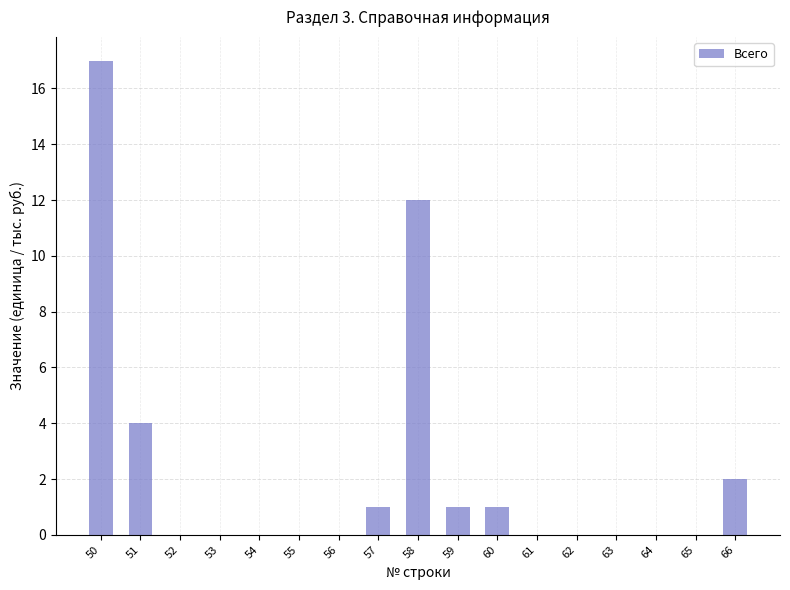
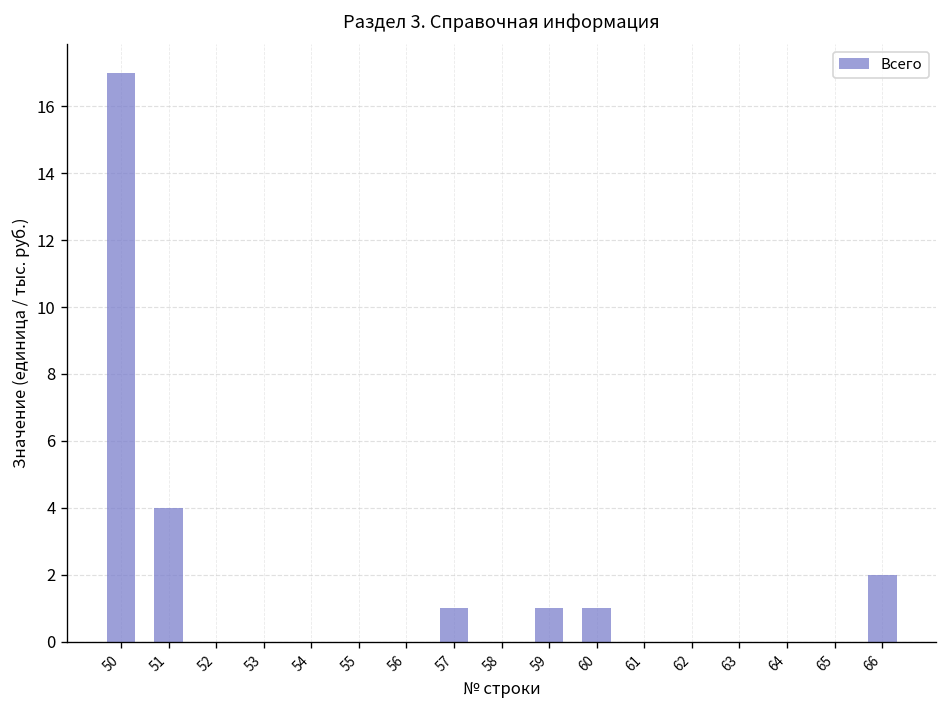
58: 12 -> 0
